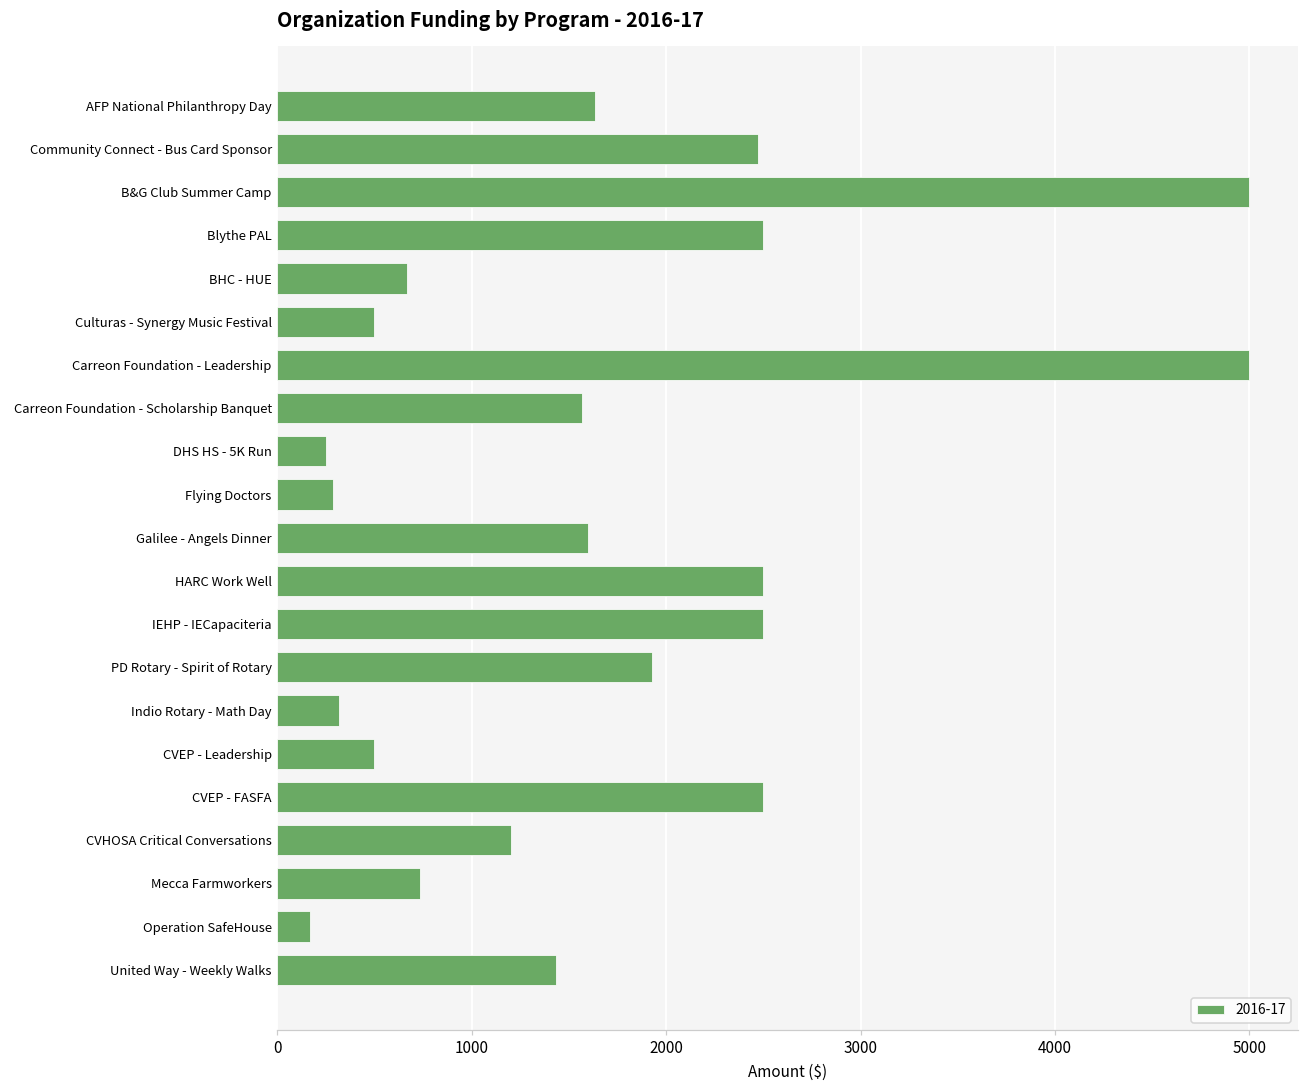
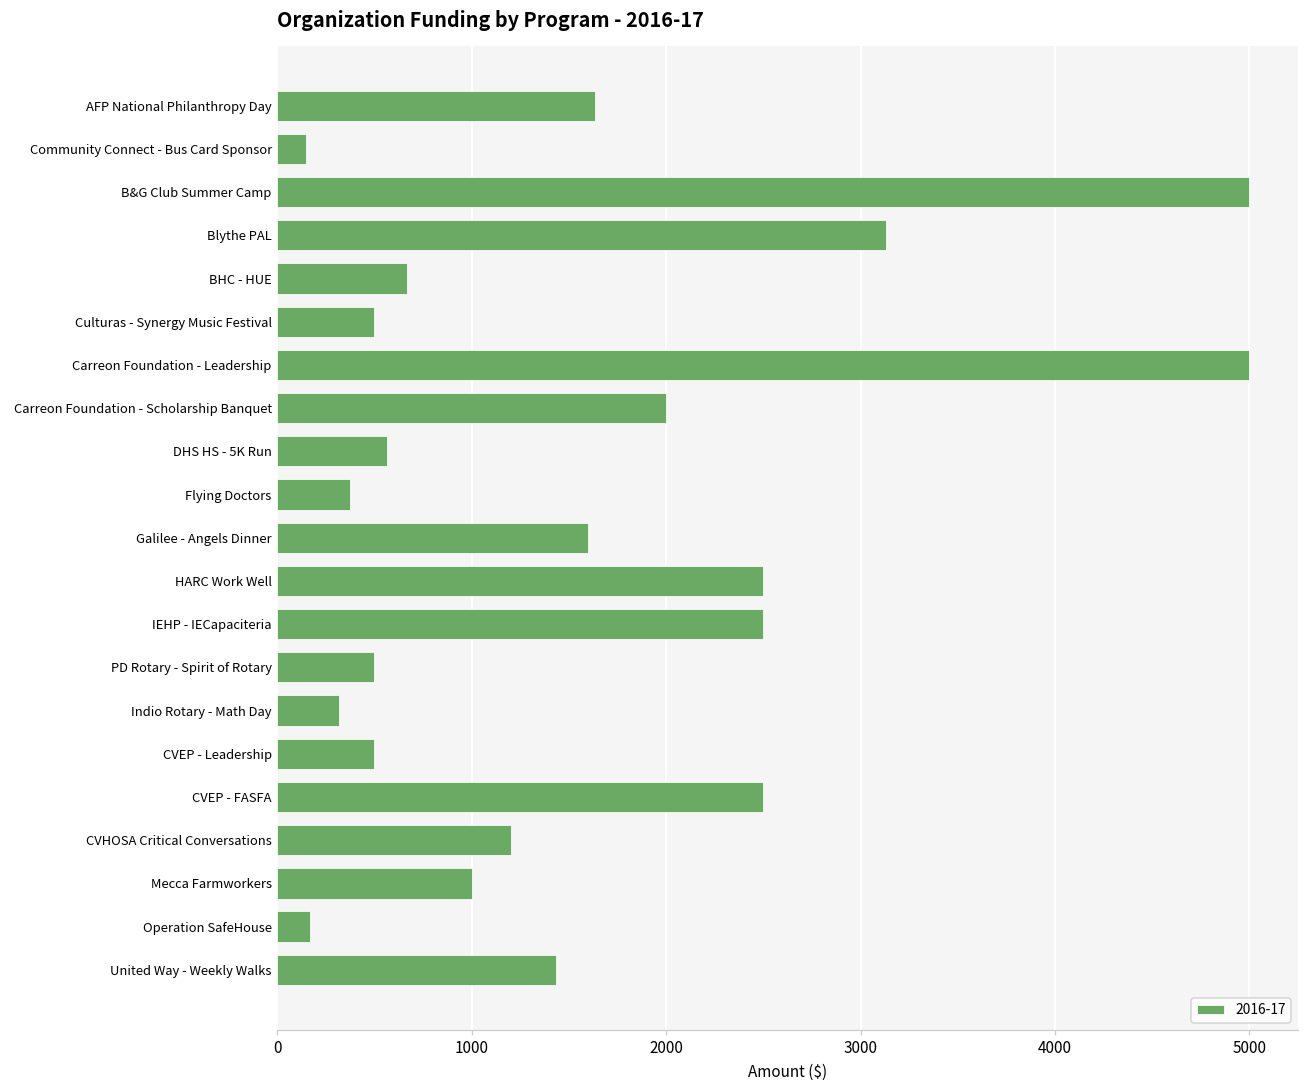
Community Connect - Bus Card Sponsor: 2470 -> 150
Blythe PAL: 2500 -> 3130
Carreon Foundation - Scholarship Banquet: 1570 -> 2000
DHS HS - 5K Run: 250 -> 570
Flying Doctors: 280 -> 370
PD Rotary - Spirit of Rotary: 1930 -> 500
Mecca Farmworkers: 740 -> 1000
